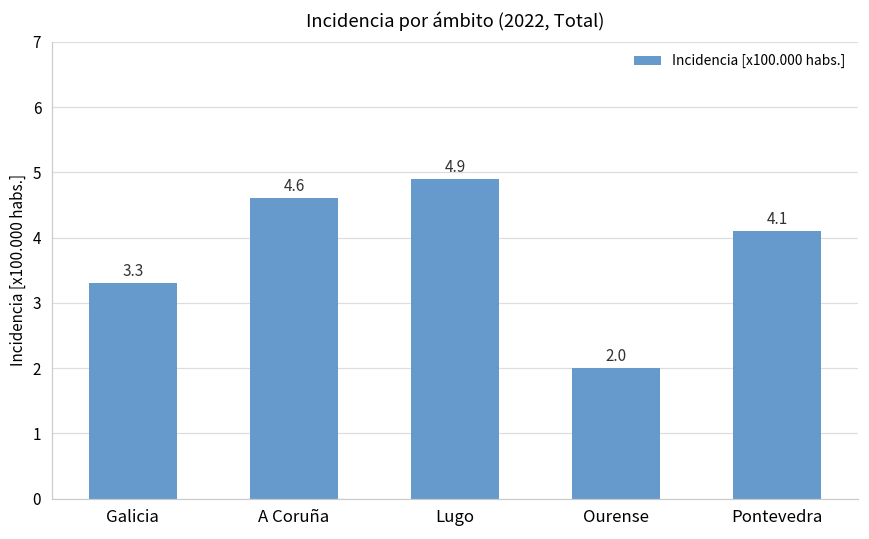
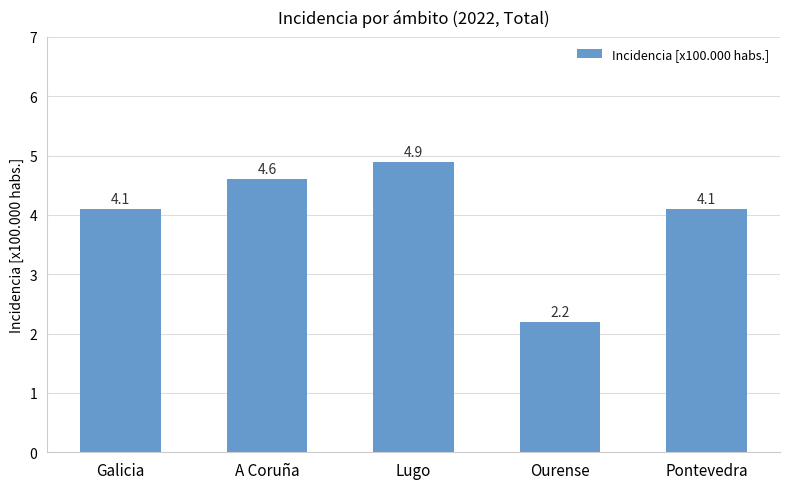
Galicia: 3.3 -> 4.1
Ourense: 2.0 -> 2.2
